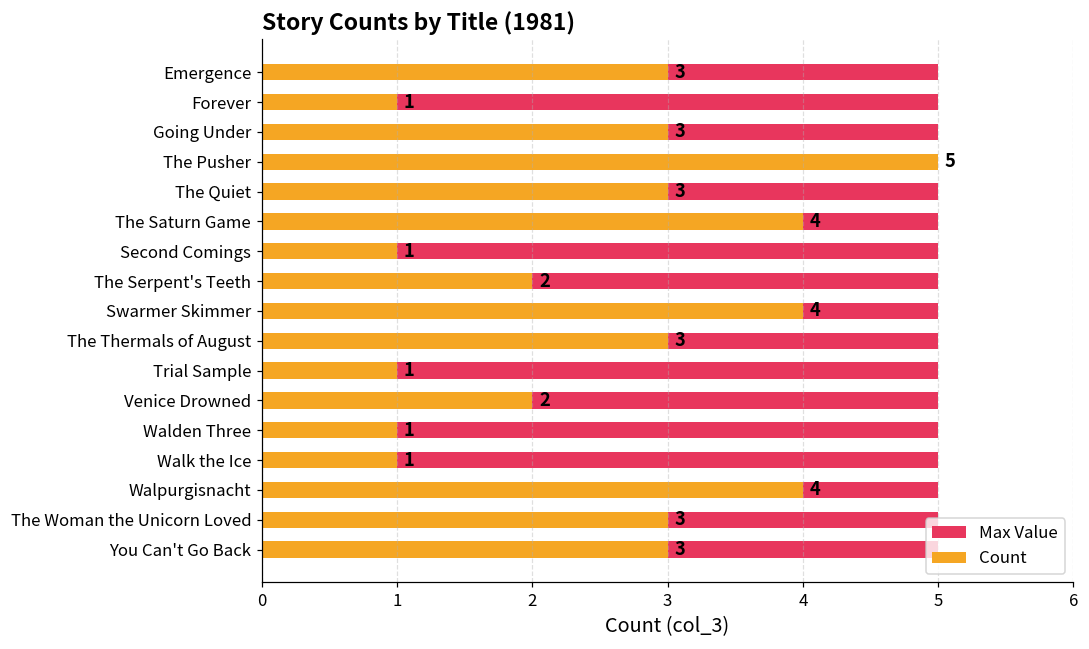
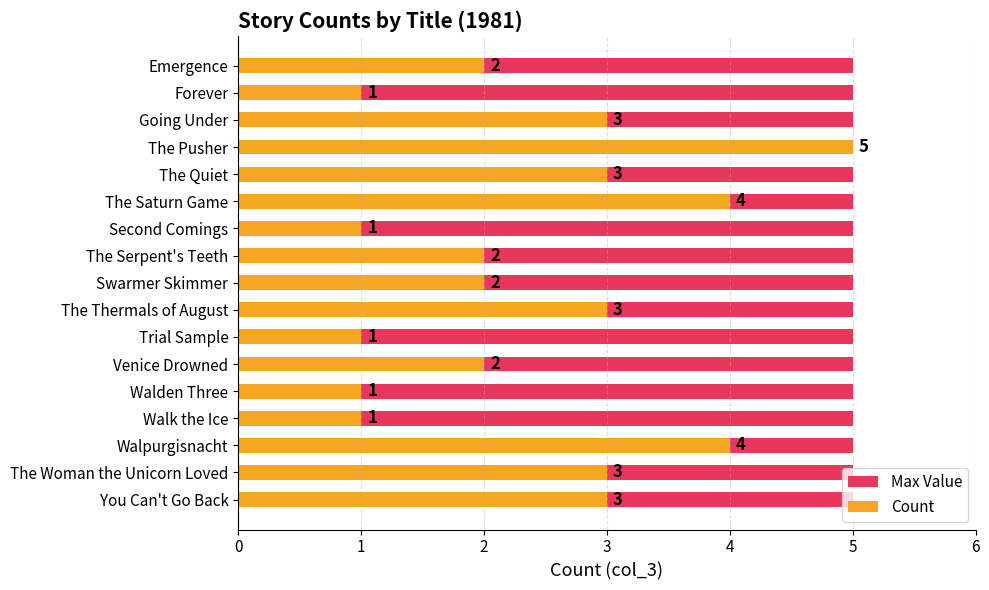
Count, Emergence: 3 -> 2
Count, Swarmer Skimmer: 4 -> 2
